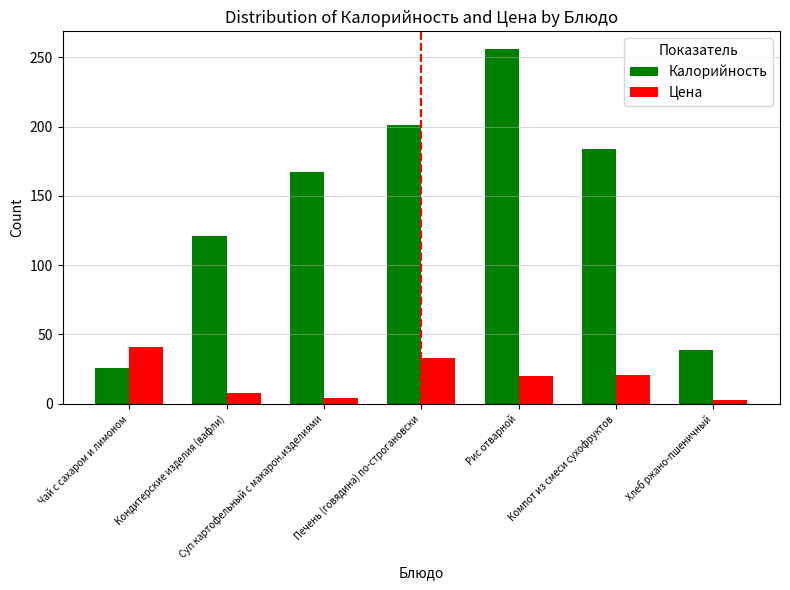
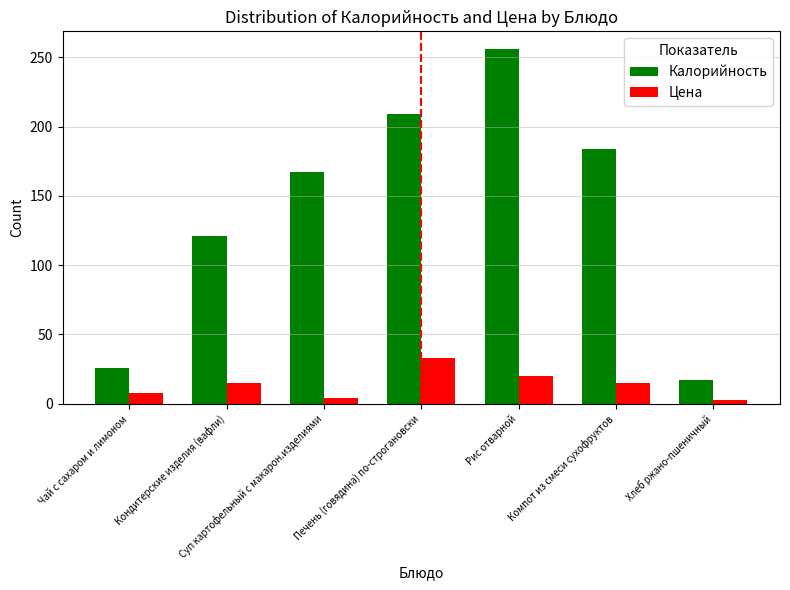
Цена, Чай с сахаром и лимоном: 41 -> 8
Цена, Кондитерские изделия (вафли): 8 -> 15
Калорийность, Печень (говядина) по-строгановски: 201 -> 209
Цена, Компот из смеси сухофруктов: 21 -> 15
Калорийность, Хлеб ржано-пшеничный: 39 -> 17
